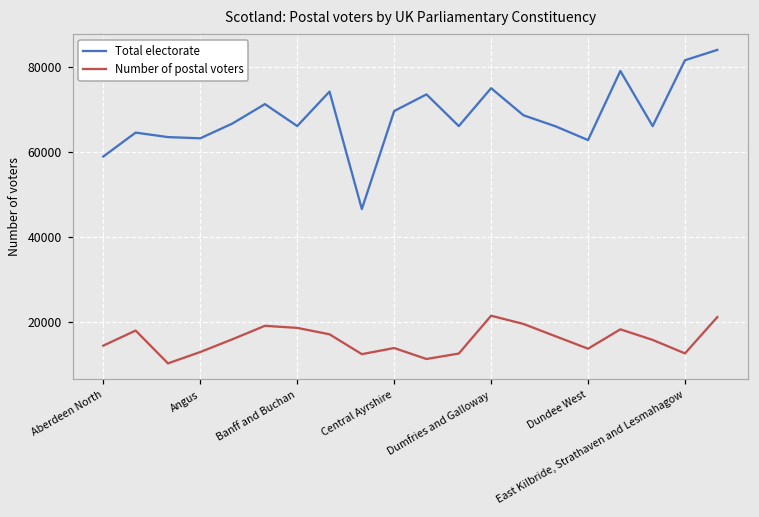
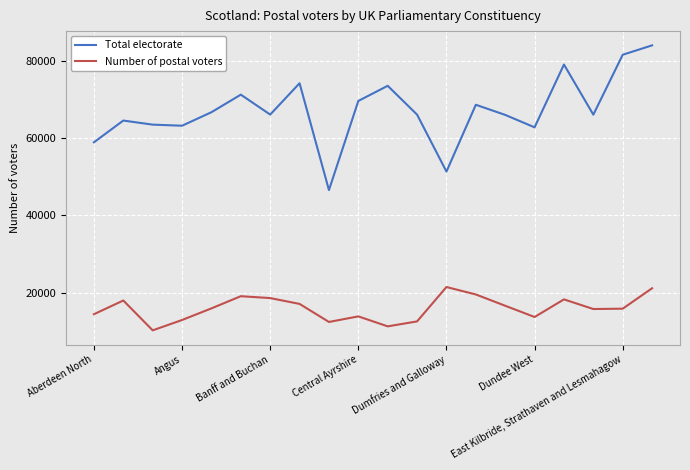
Total electorate, Dumfries and Galloway: 75000 -> 51000
Number of postal voters, East Kilbride, Strathaven and Lesmahagow: 13000 -> 16000
